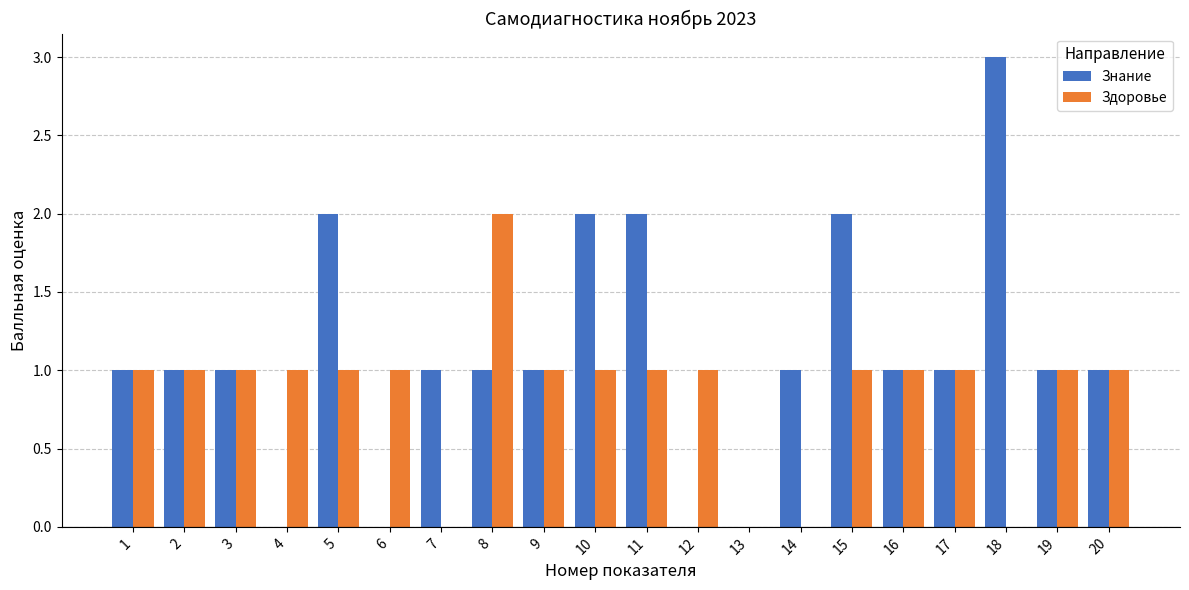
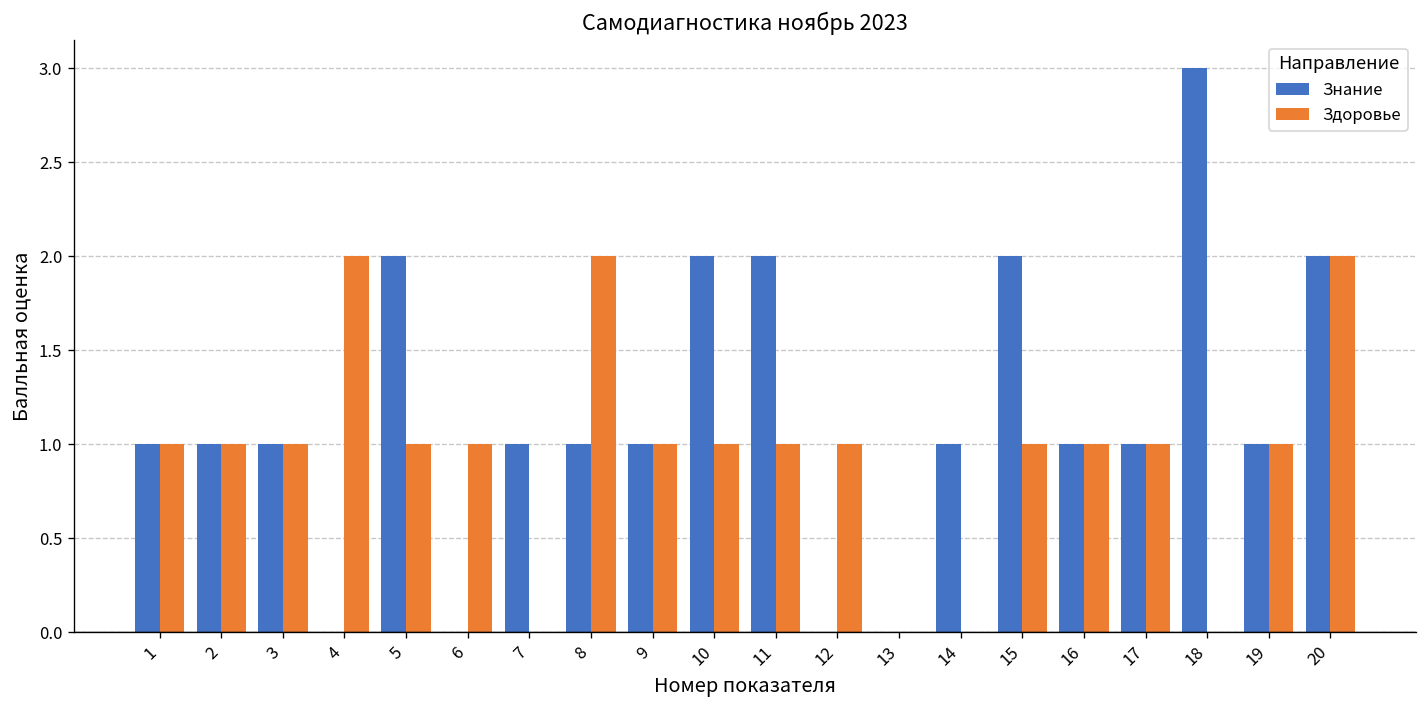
Здоровье, 4: 1 -> 2
Знание, 20: 1 -> 2
Здоровье, 20: 1 -> 2
